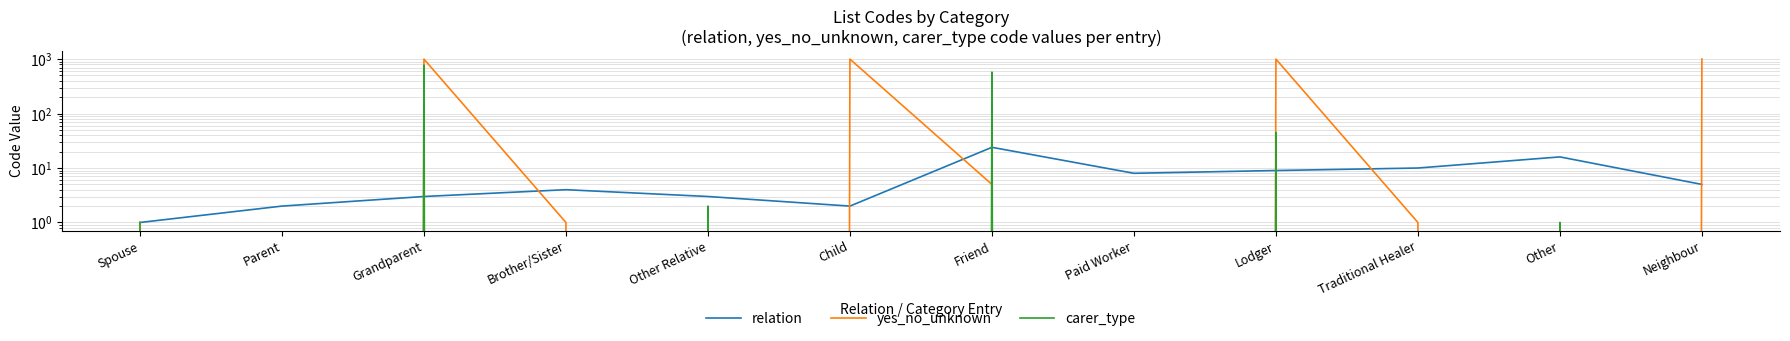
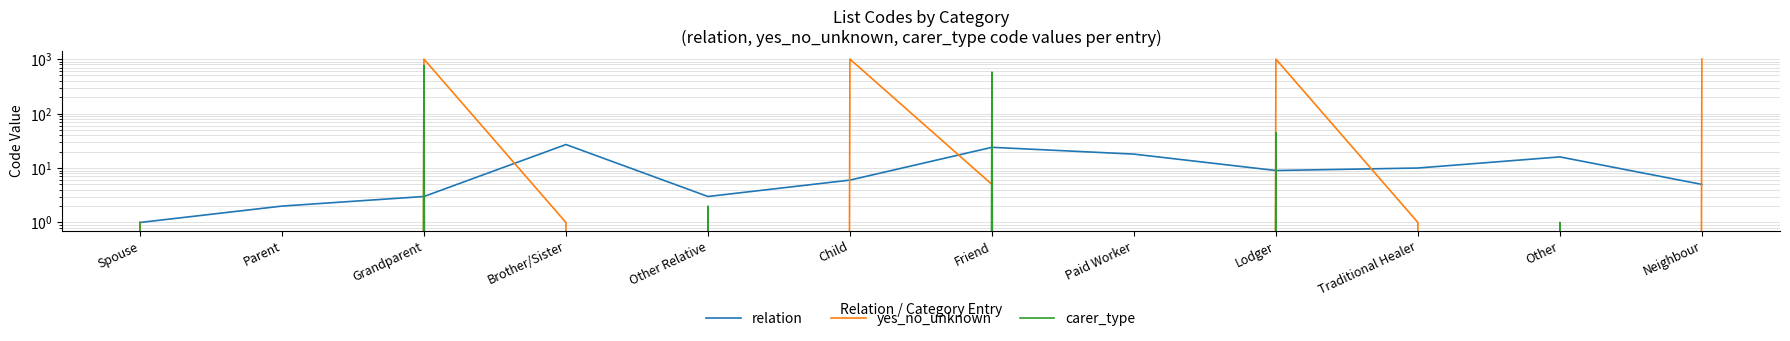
relation, Brother/Sister: 4 -> 30
relation, Child: 2 -> 6
relation, Paid Worker: 8 -> 18
